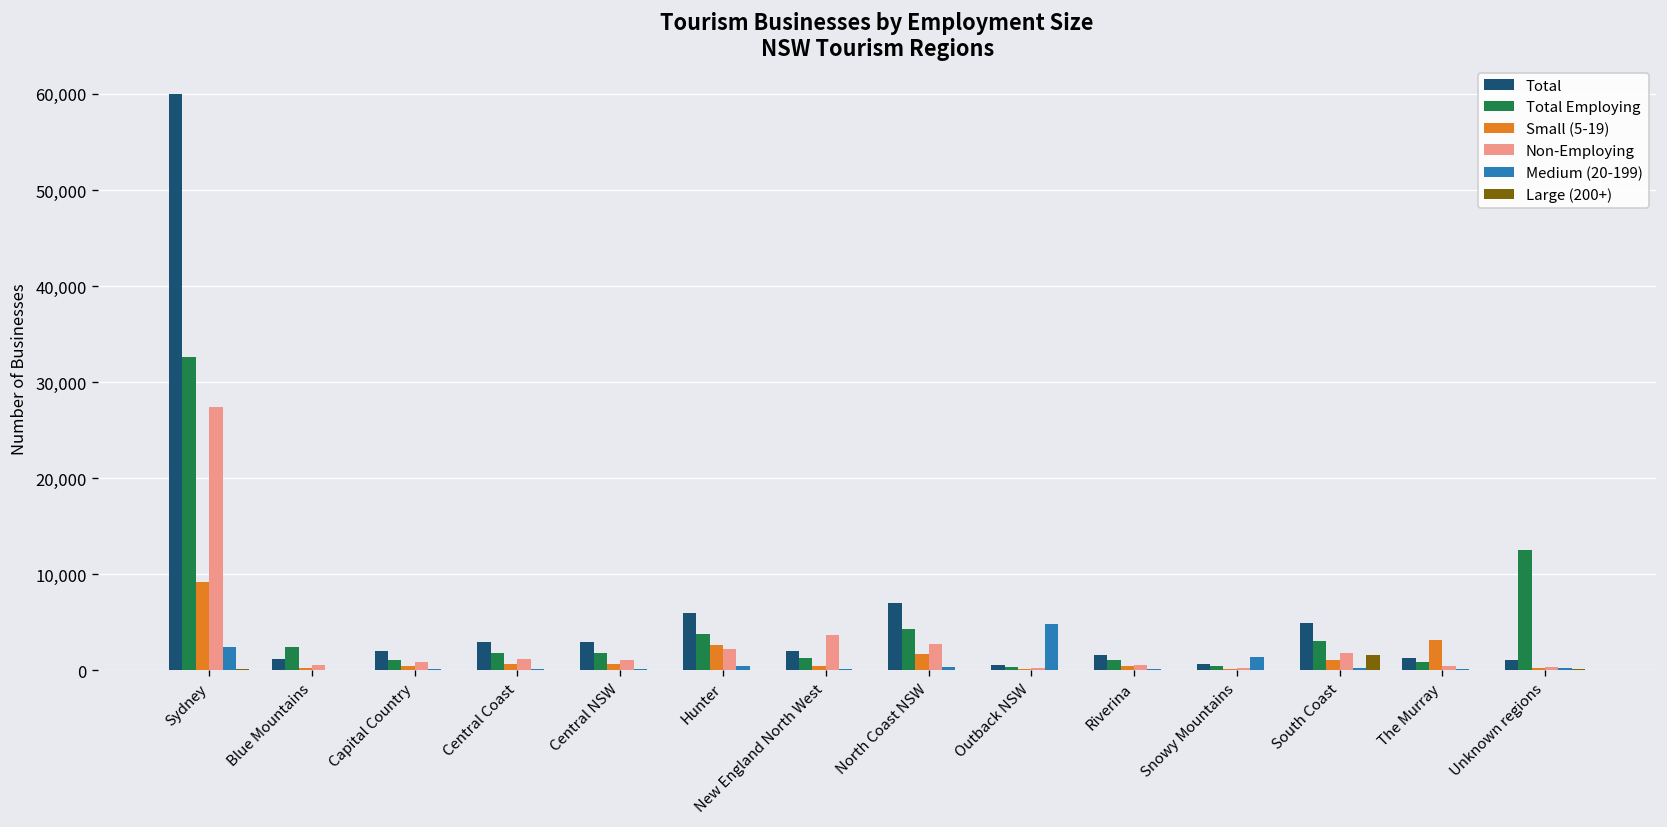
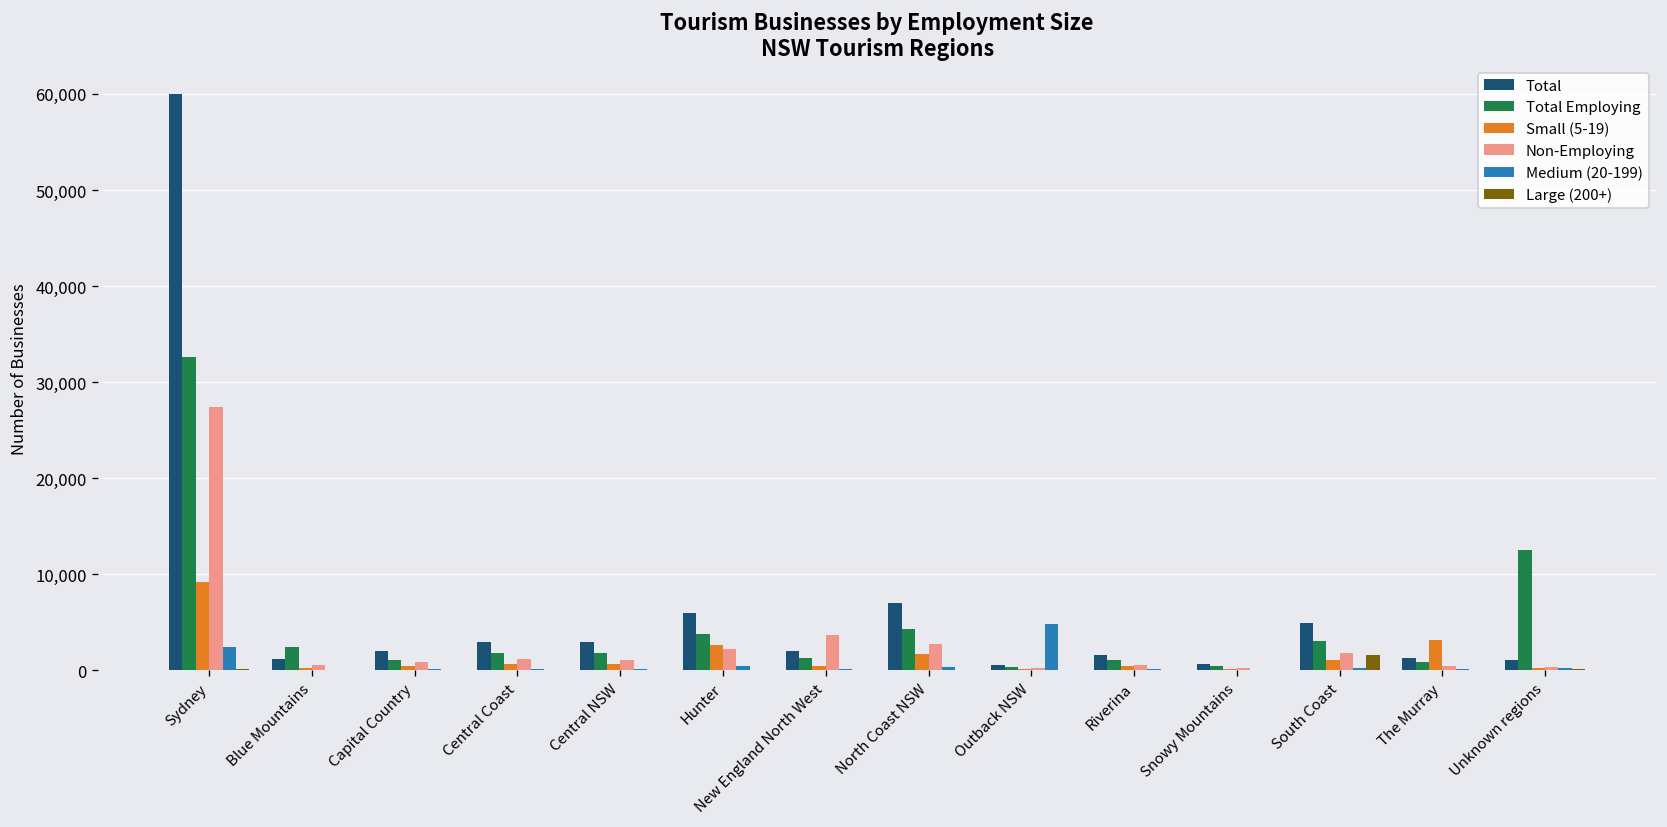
Medium (20-199), Snowy Mountains: 1,000 -> 0
